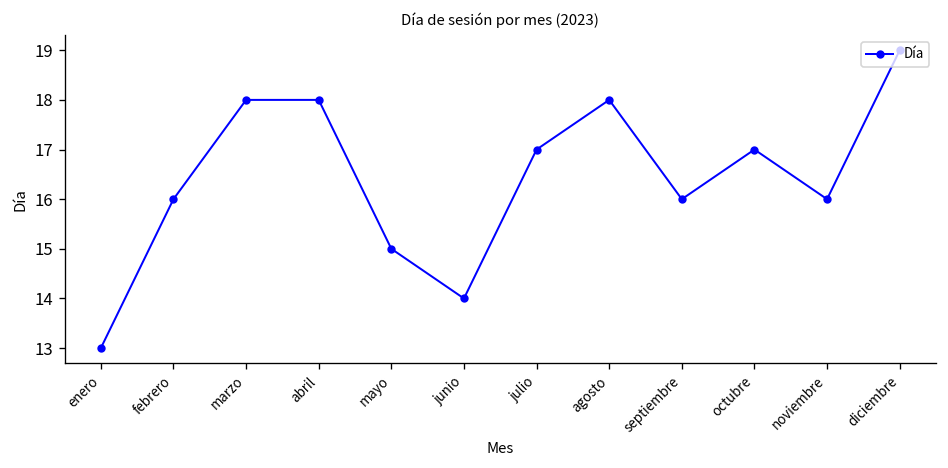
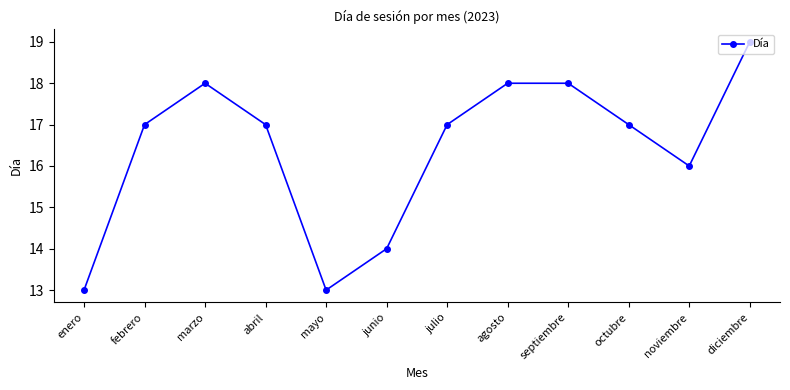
febrero: 16 -> 17
abril: 18 -> 17
mayo: 15 -> 13
septiembre: 16 -> 18
